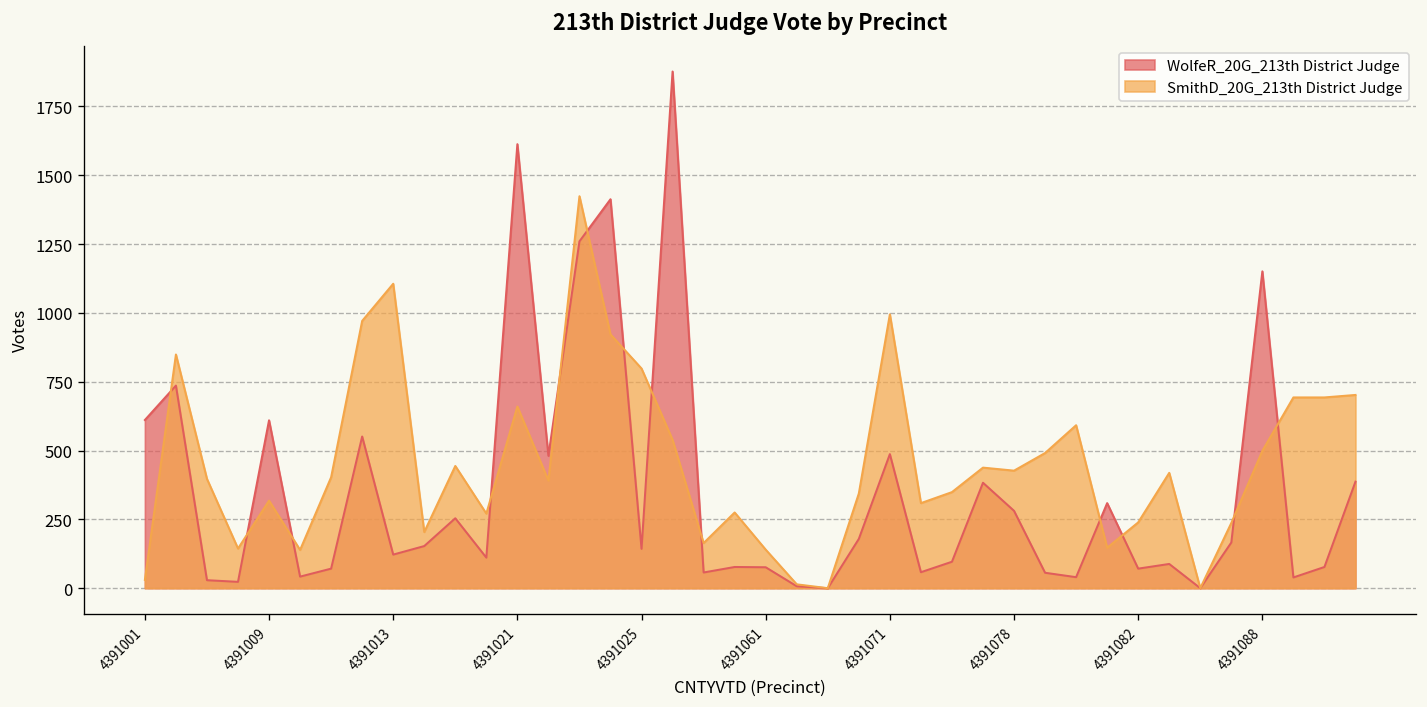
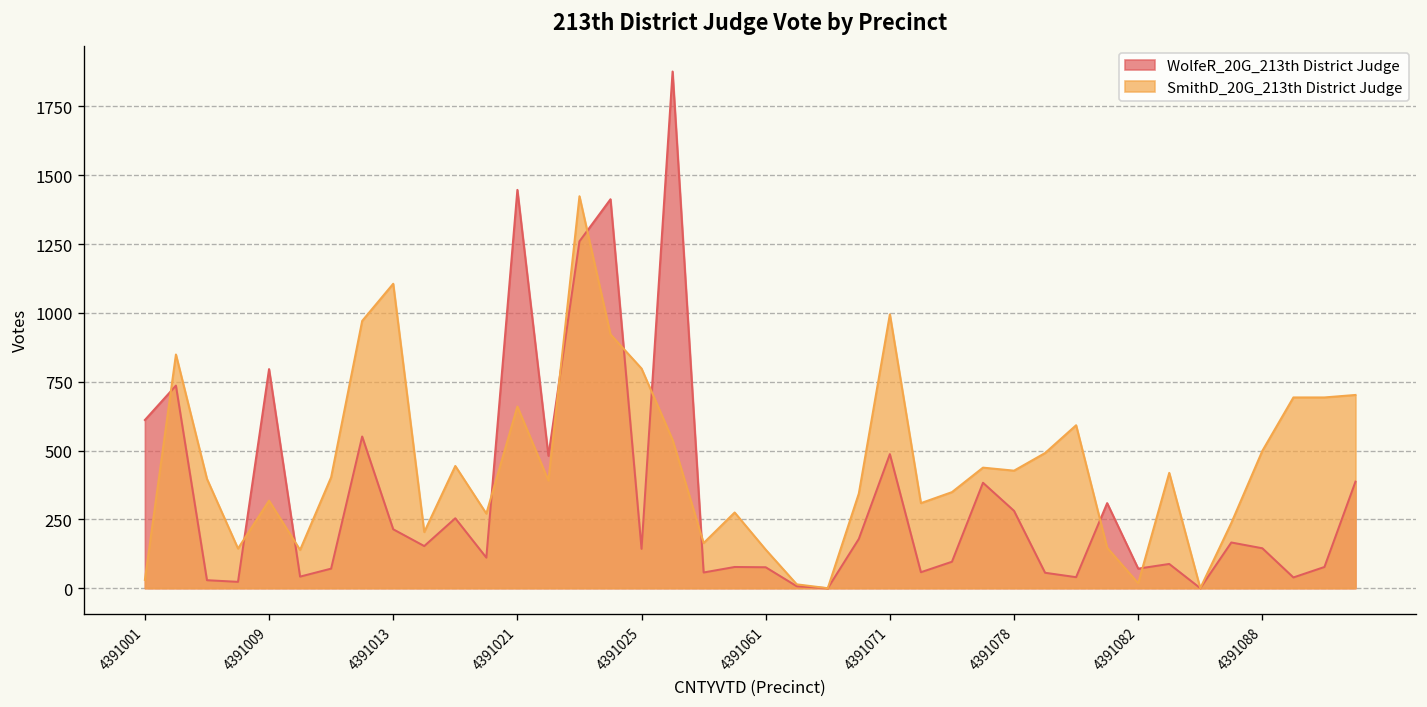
WolfeR_20G_213th District Judge, 4391009: 610 -> 800
WolfeR_20G_213th District Judge, 4391013: 120 -> 210
WolfeR_20G_213th District Judge, 4391021: 1610 -> 1450
SmithD_20G_213th District Judge, 4391082: 240 -> 20
WolfeR_20G_213th District Judge, 4391088: 1150 -> 150
